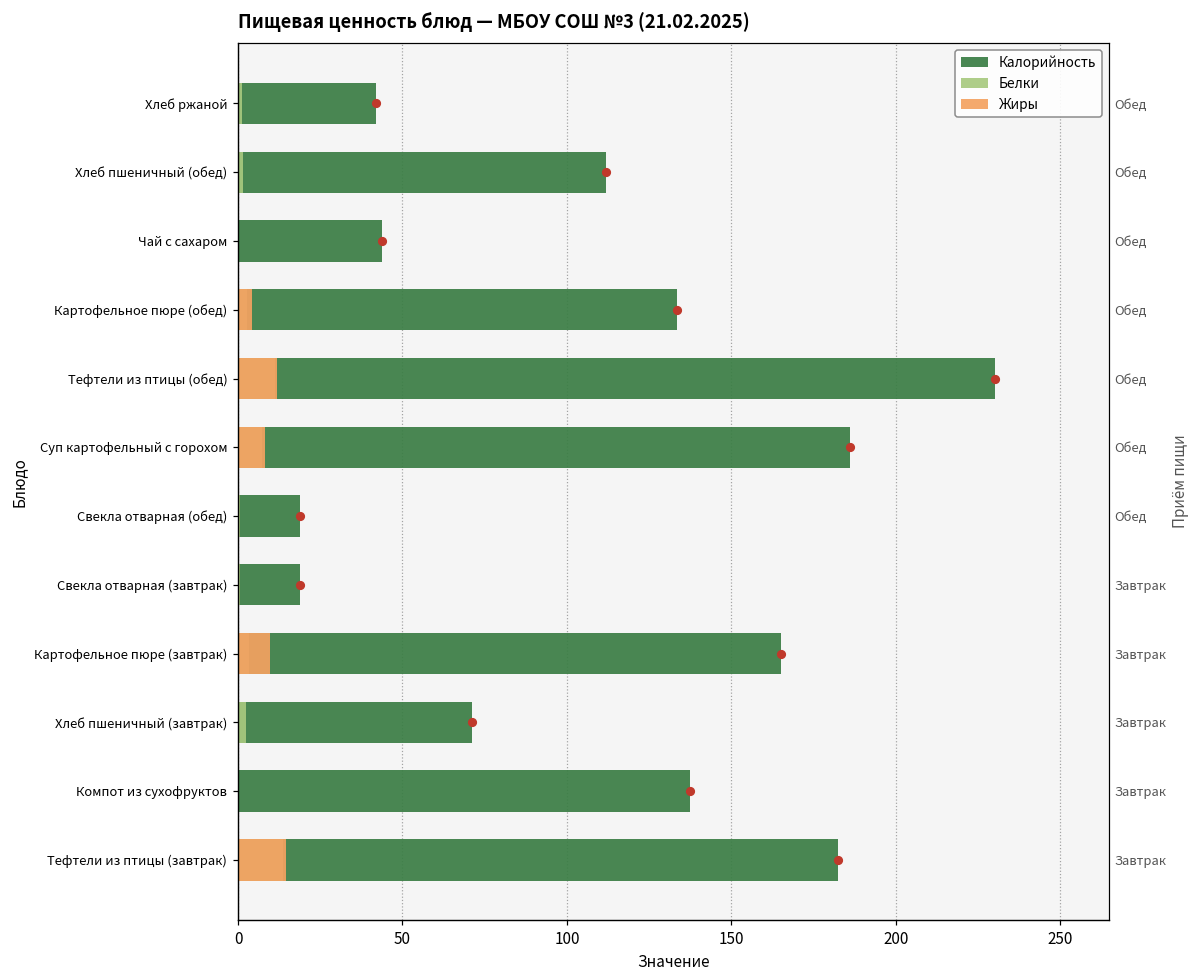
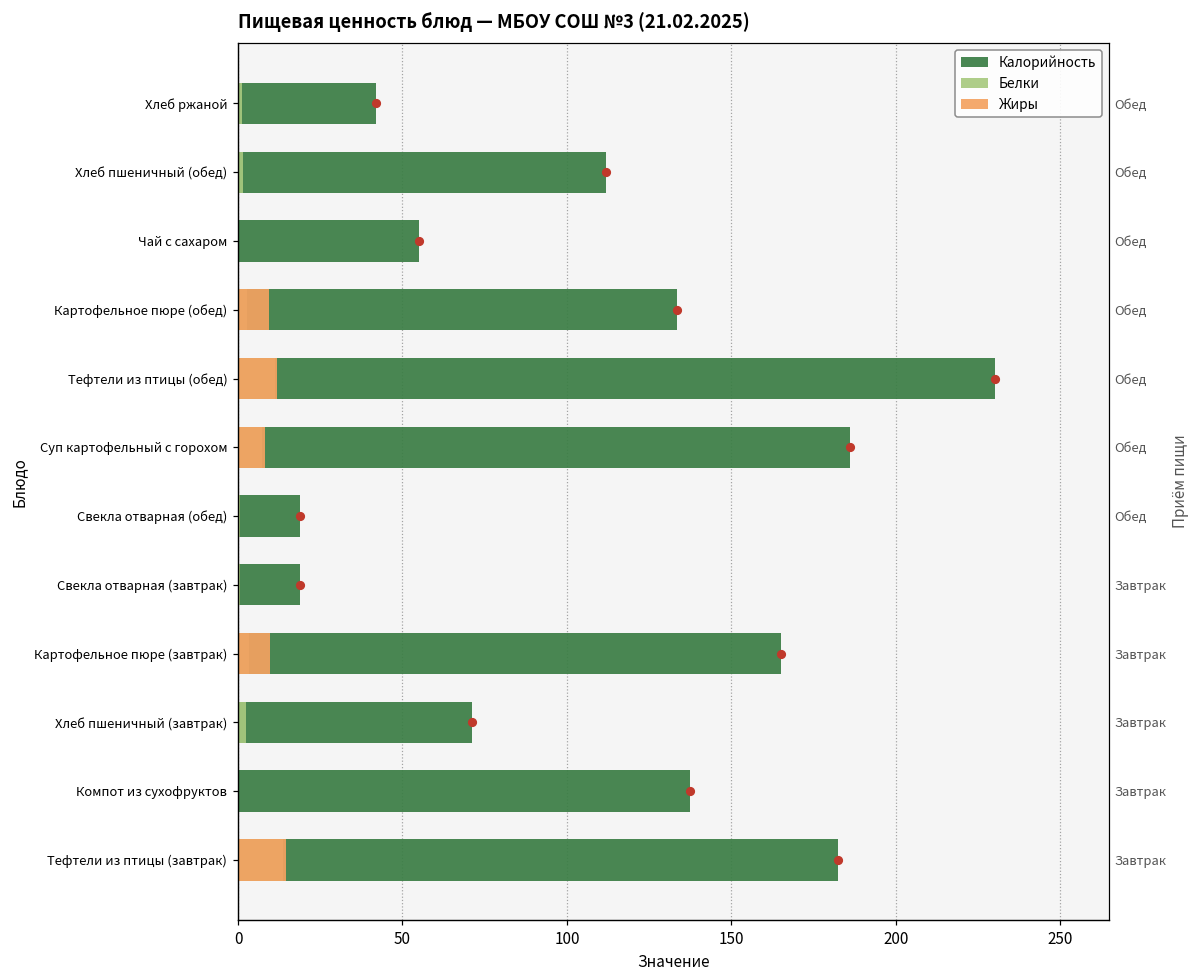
Калорийность, Чай с сахаром: 44 -> 55
Жиры, Картофельное пюре (обед): 4 -> 9
